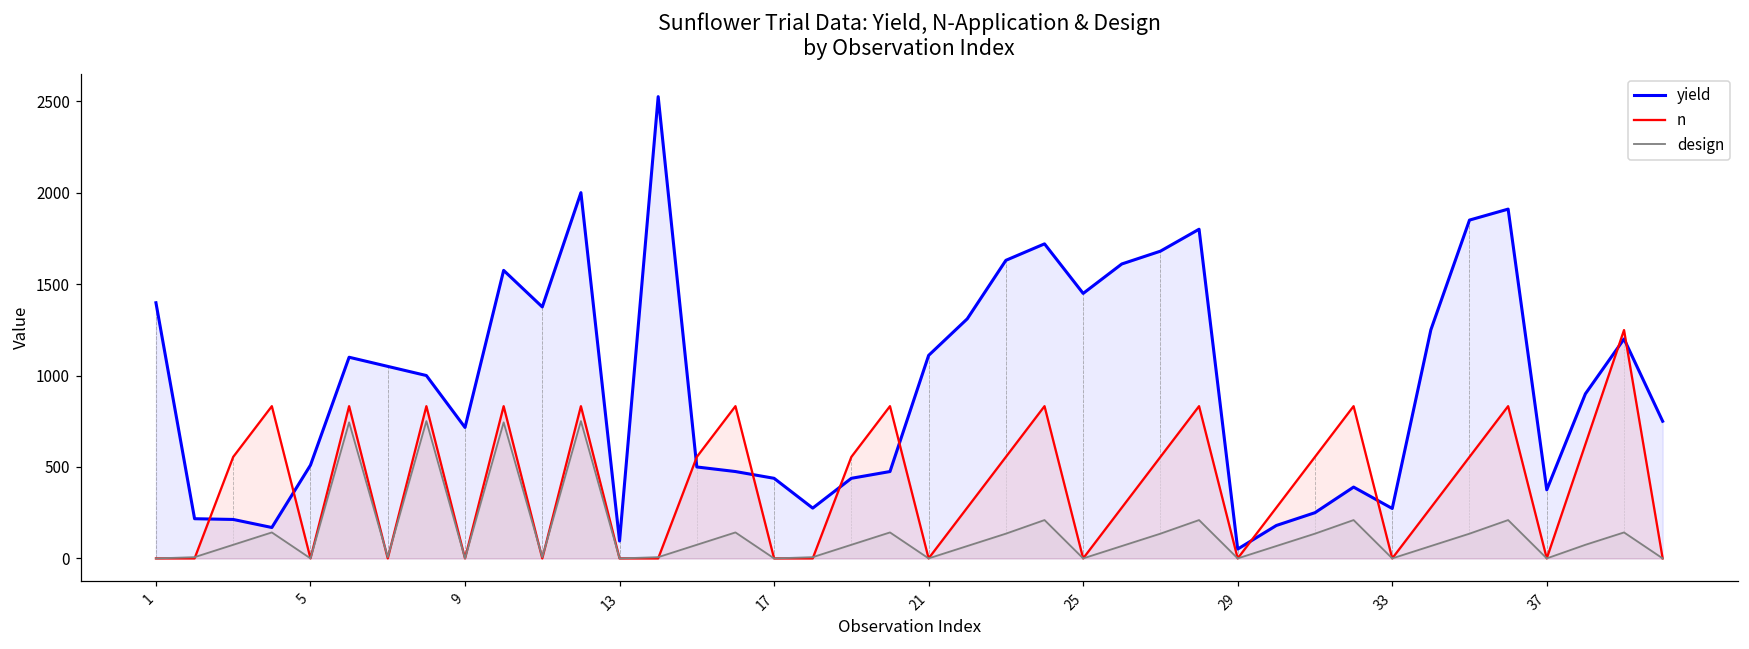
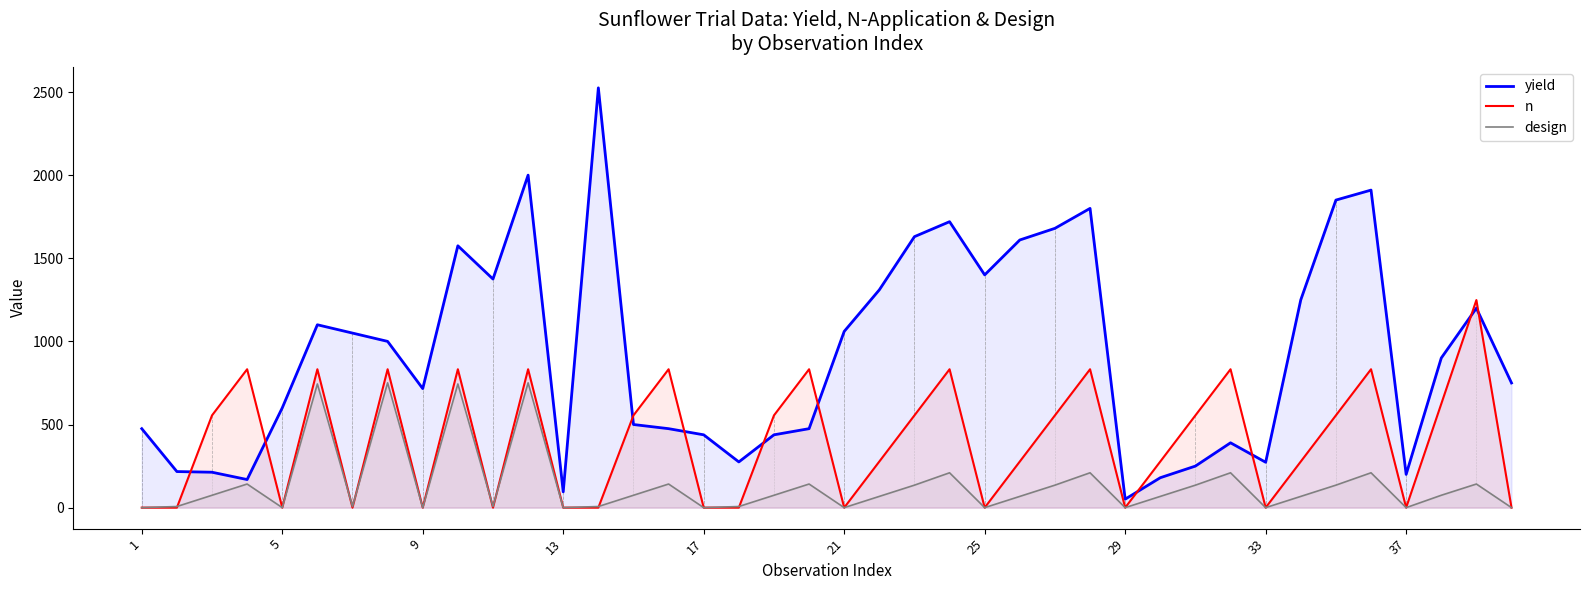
yield, 1: 1400 -> 480
yield, 5: 510 -> 600
yield, 21: 1110 -> 1060
yield, 25: 1450 -> 1400
yield, 37: 380 -> 200
